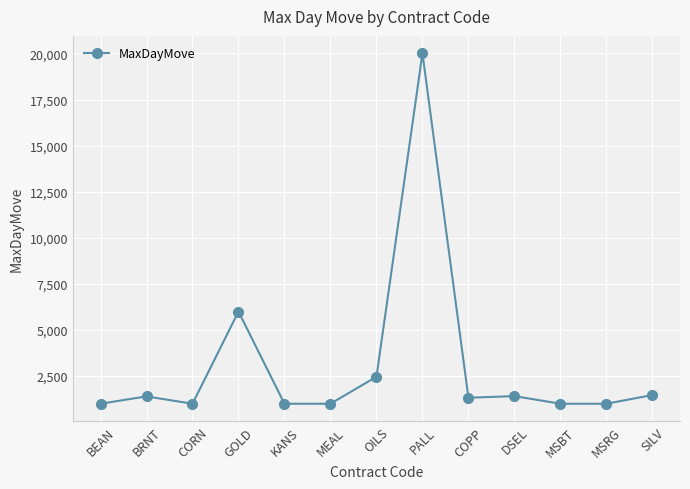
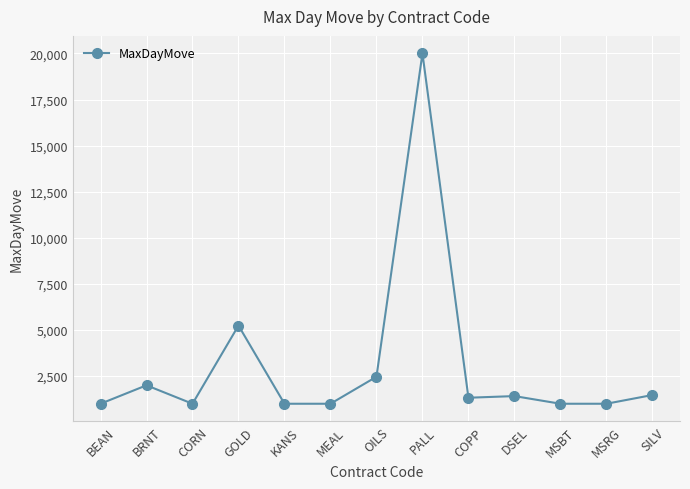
BRNT: 1,400 -> 2,000
GOLD: 6,000 -> 5,200
